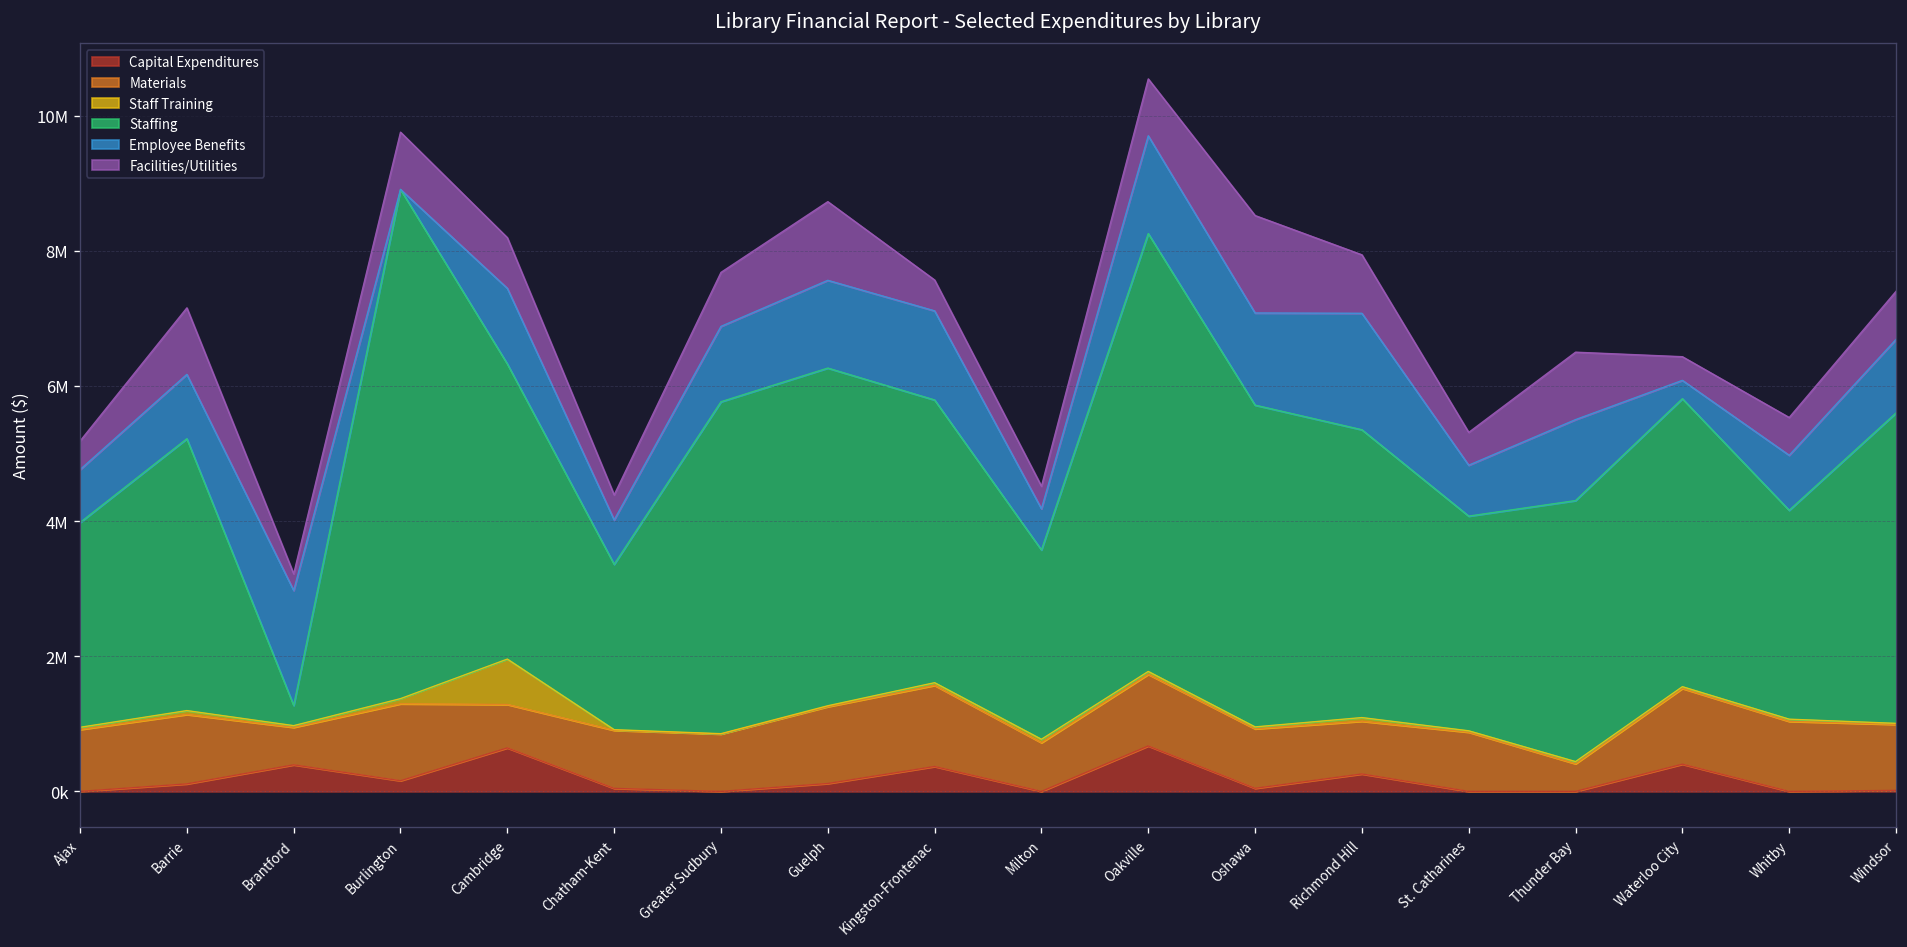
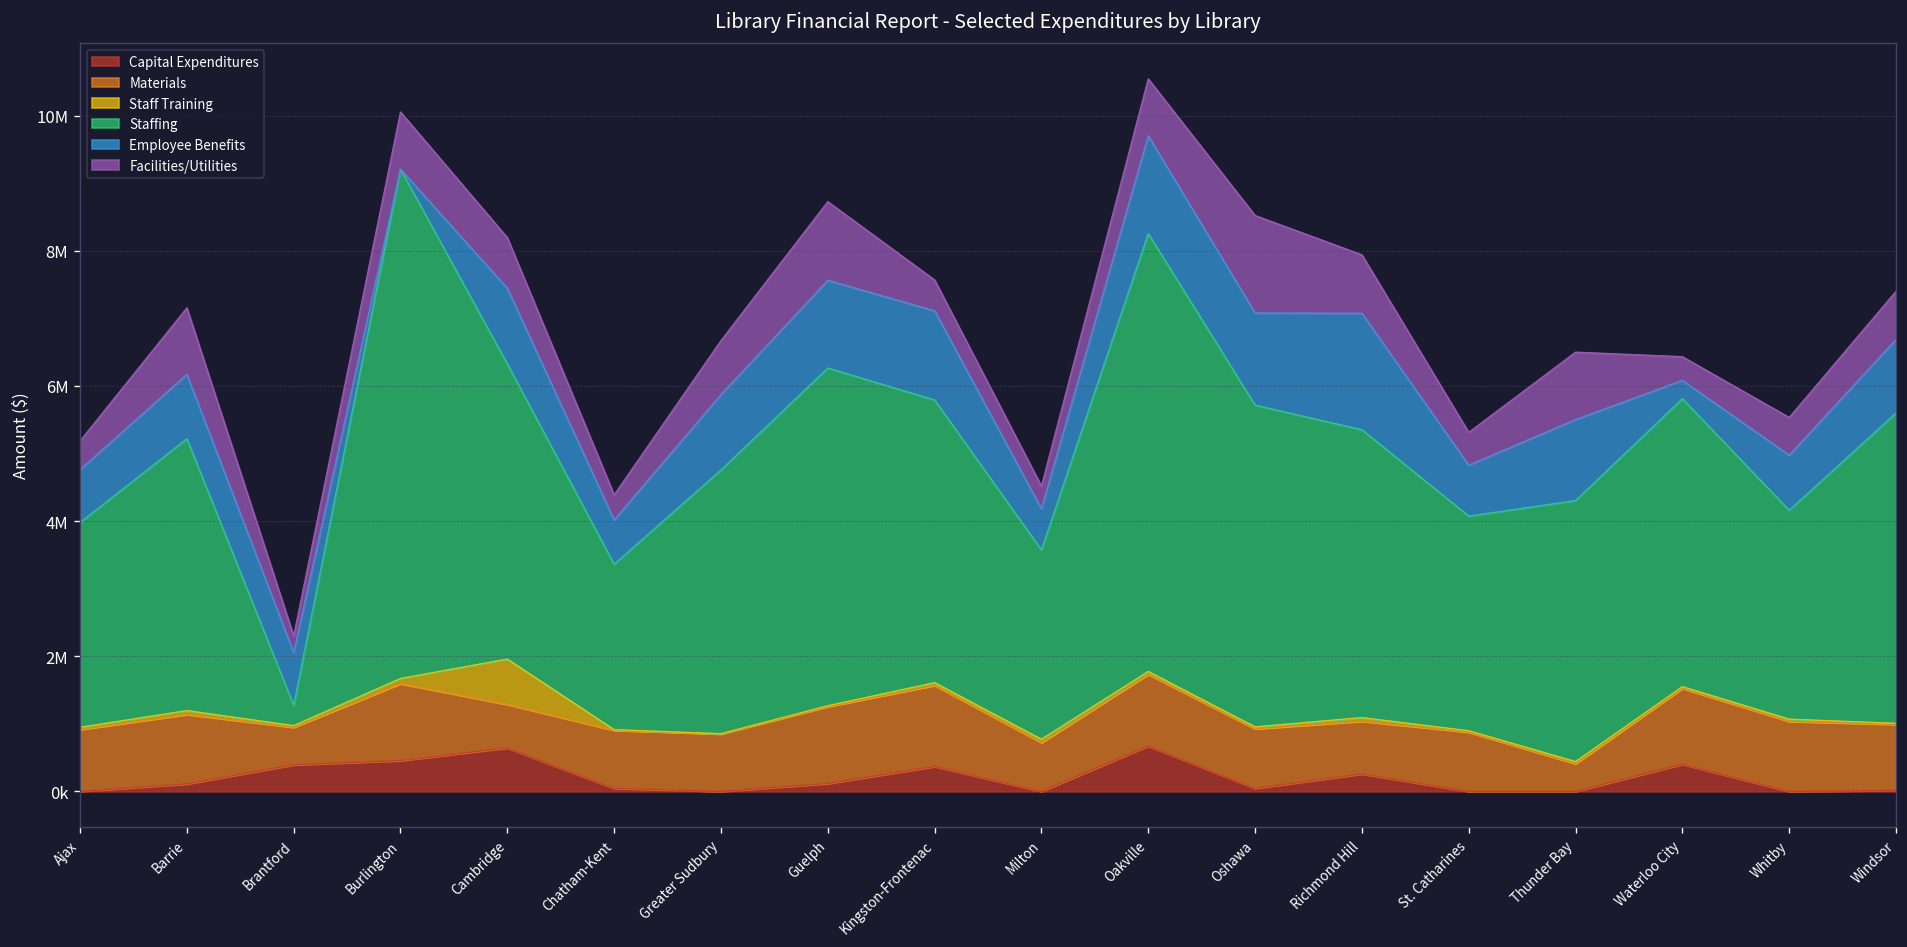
Employee Benefits, Brantford: 1700000 -> 800000
Capital Expenditures, Burlington: 200000 -> 500000
Staffing, Greater Sudbury: 4900000 -> 3900000
